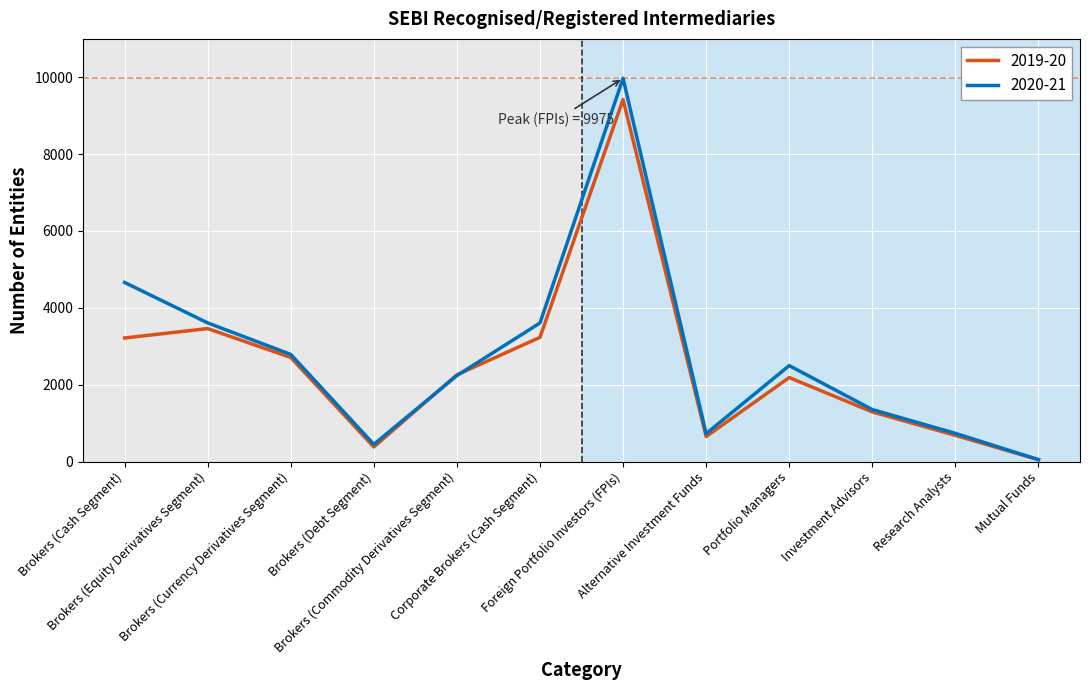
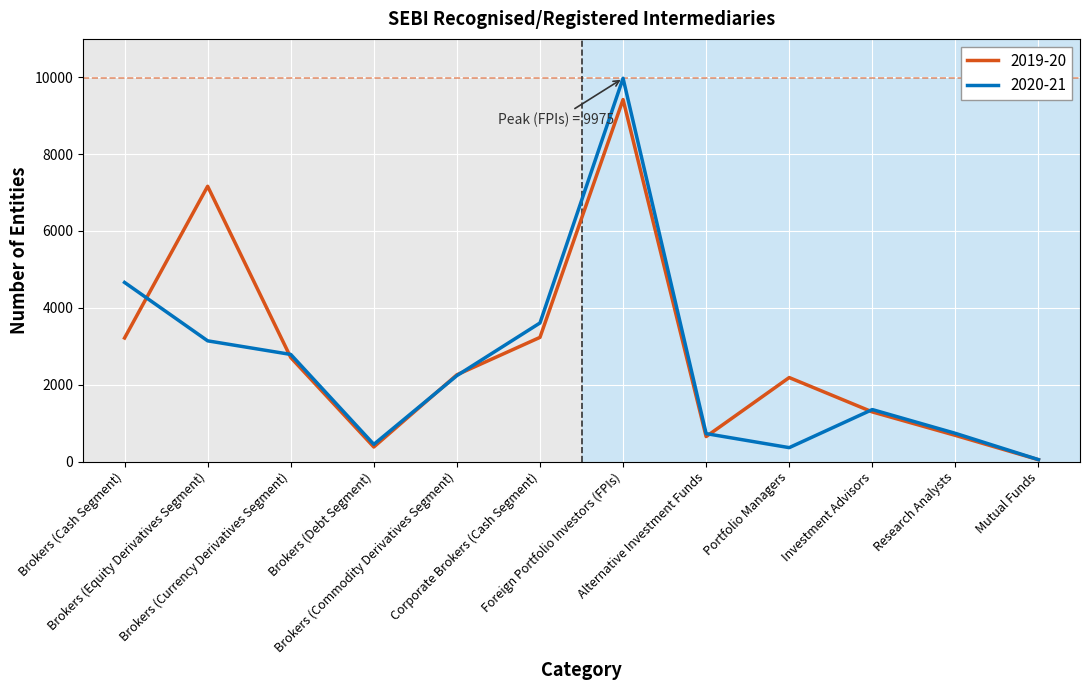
2019-20, Brokers (Equity Derivatives Segment): 3500 -> 7200
2020-21, Brokers (Equity Derivatives Segment): 3600 -> 3100
2020-21, Portfolio Managers: 2500 -> 400
